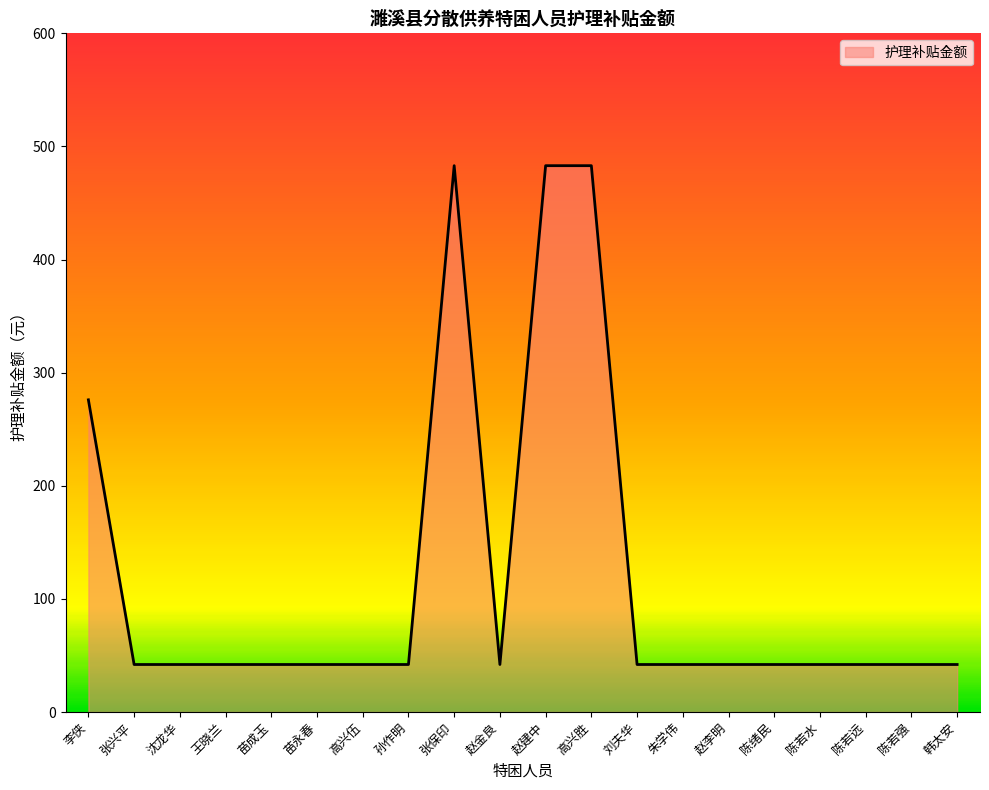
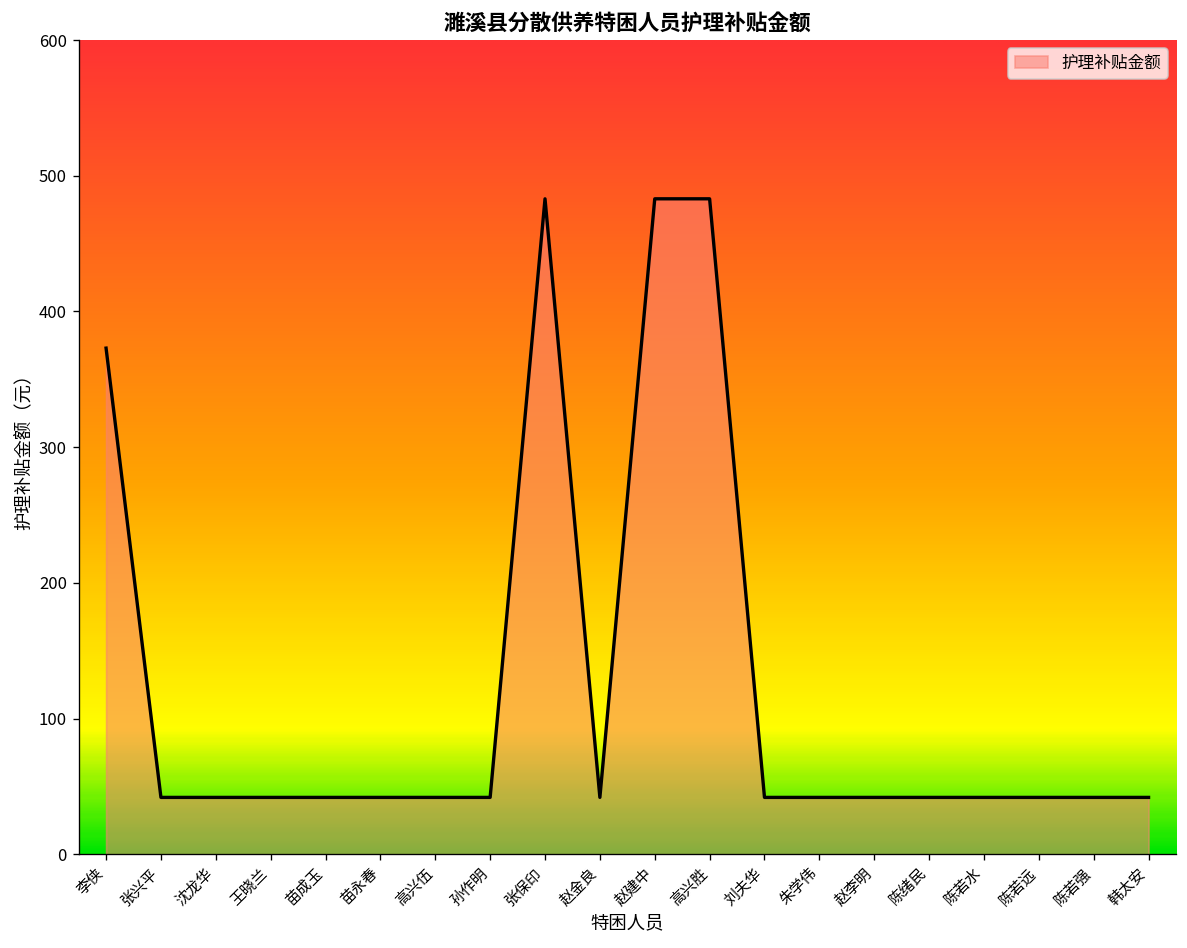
李侠: 276 -> 373
